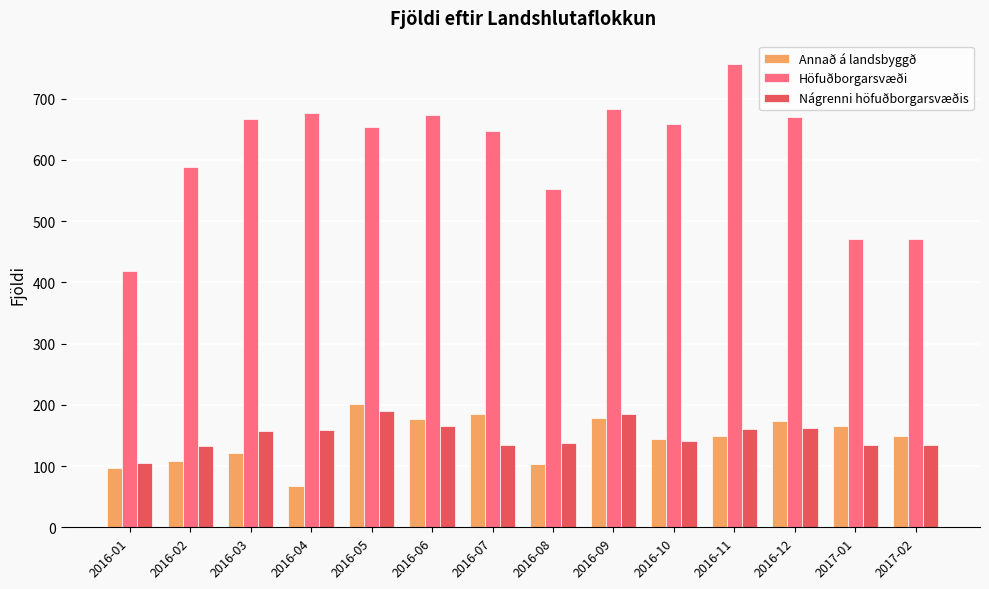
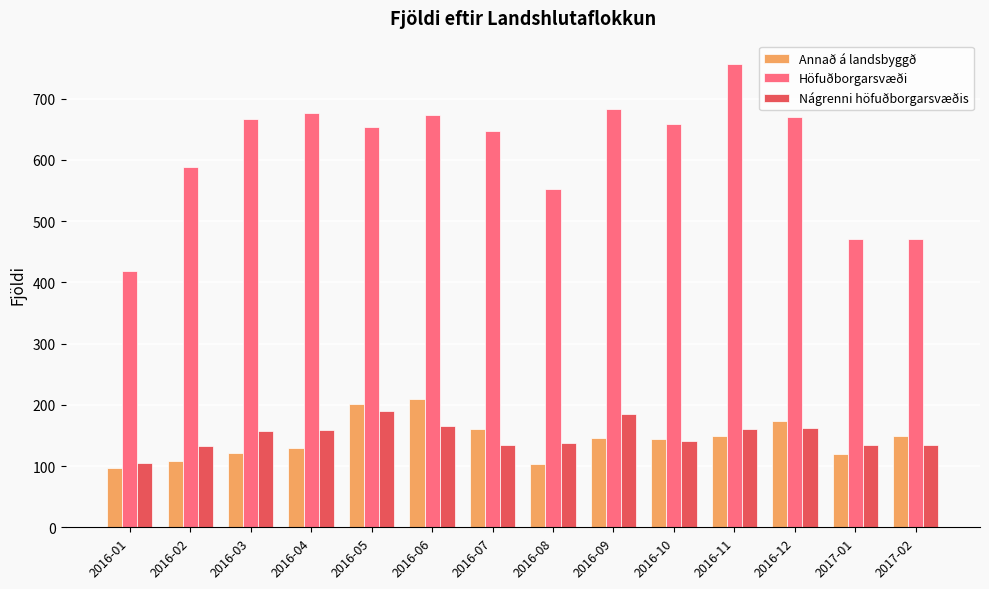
Annað á landsbyggð, 2016-04: 70 -> 130
Annað á landsbyggð, 2016-06: 180 -> 210
Annað á landsbyggð, 2016-07: 190 -> 160
Annað á landsbyggð, 2016-09: 180 -> 150
Annað á landsbyggð, 2017-01: 170 -> 120
